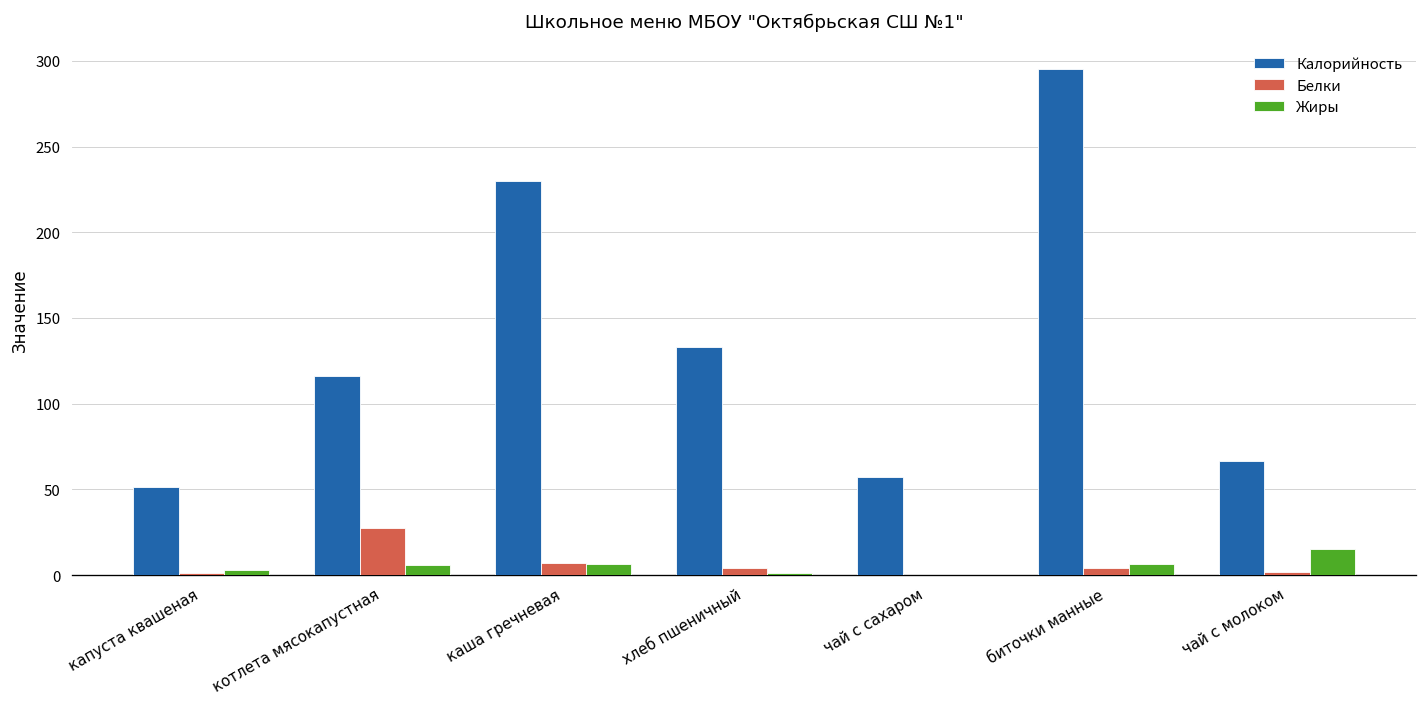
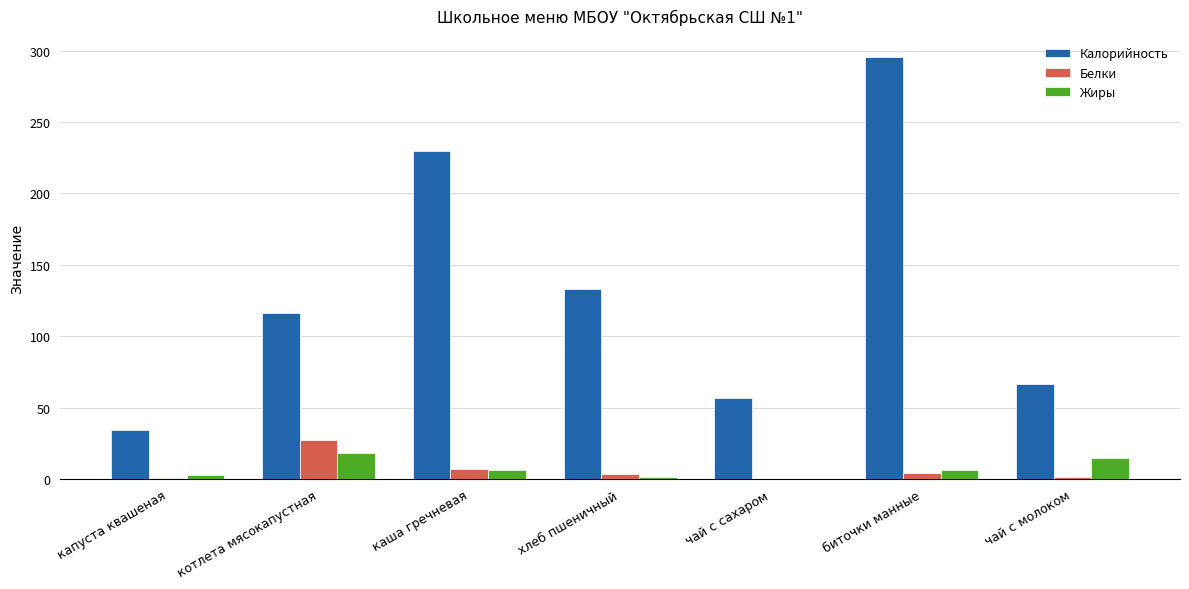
Калорийность, капуста квашеная: 51 -> 34
Жиры, котлета мясокапустная: 6 -> 18
